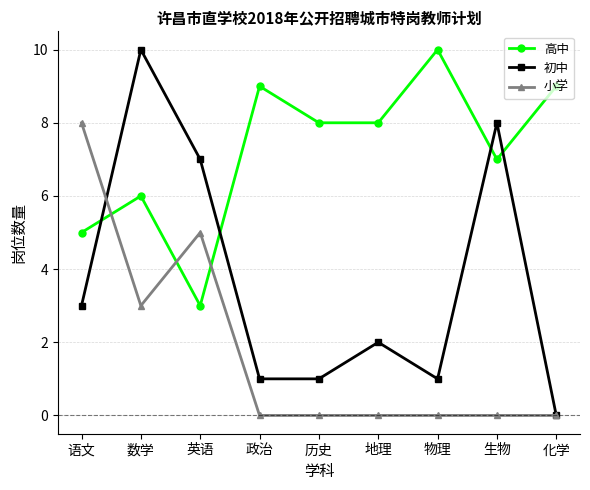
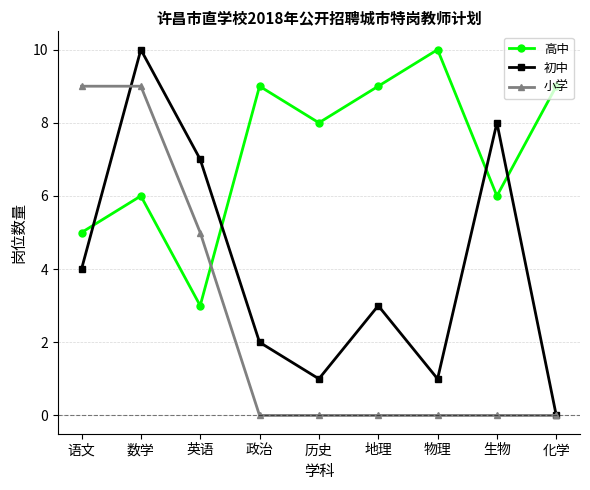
初中, 语文: 3 -> 4
小学, 语文: 8 -> 9
小学, 数学: 3 -> 9
初中, 政治: 1 -> 2
高中, 地理: 8 -> 9
初中, 地理: 2 -> 3
高中, 生物: 7 -> 6
